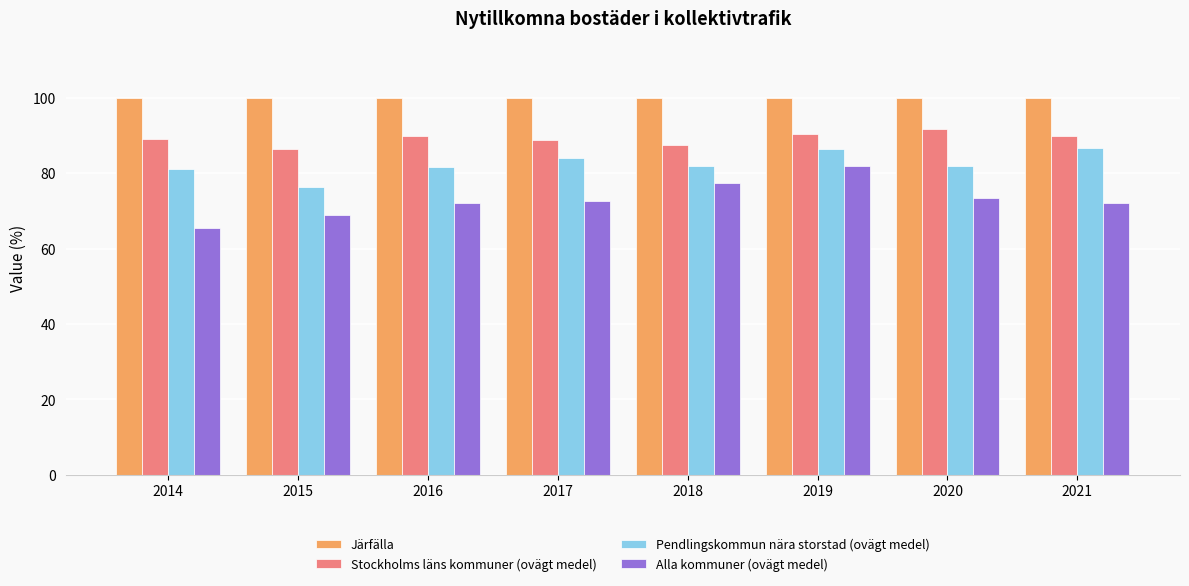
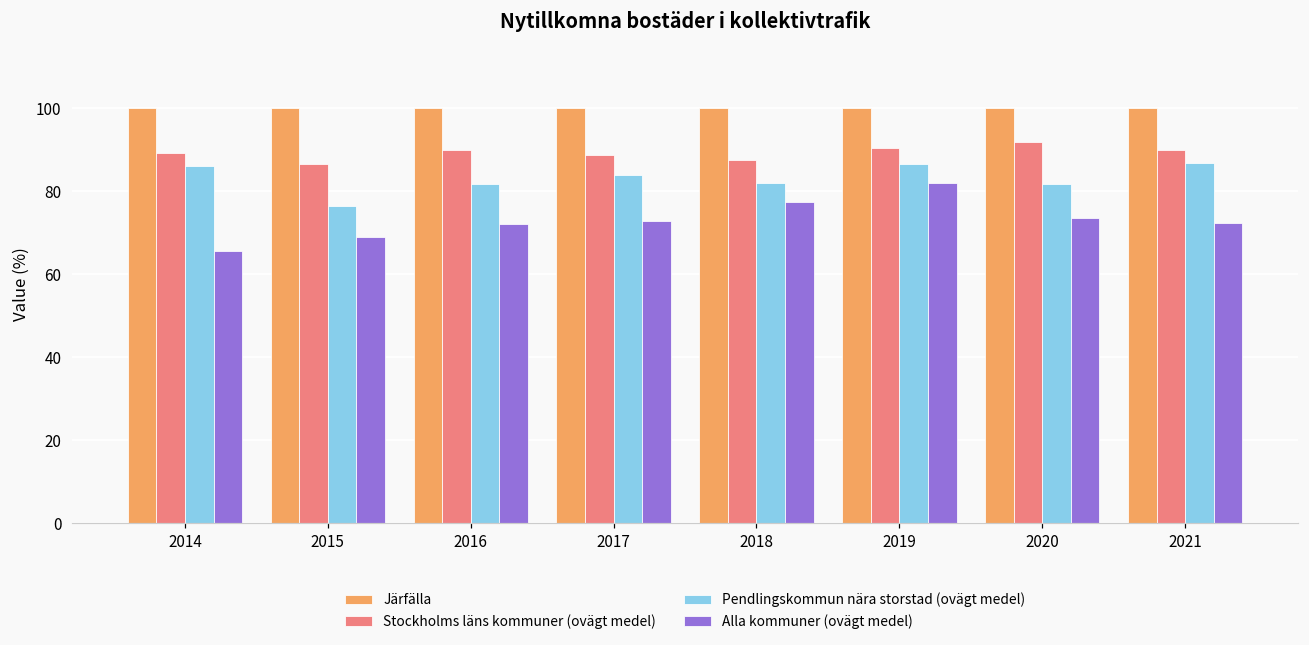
Pendlingskommun nära storstad (ovägt medel), 2014: 81 -> 86
